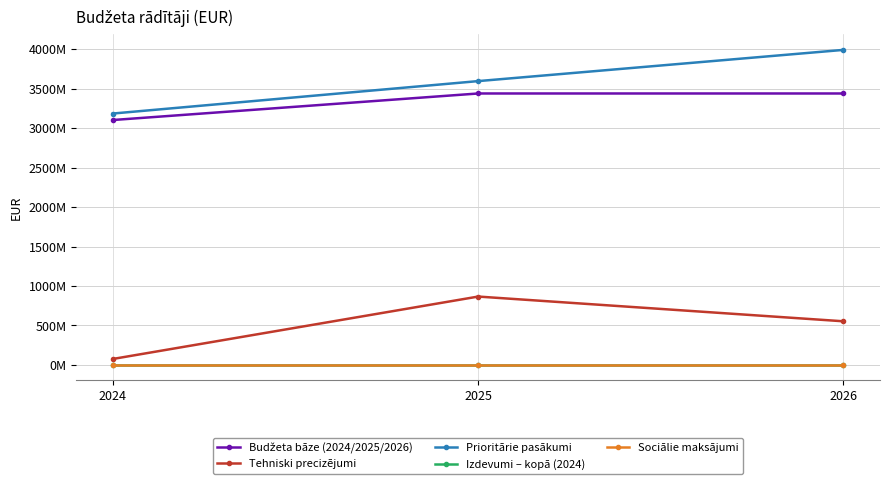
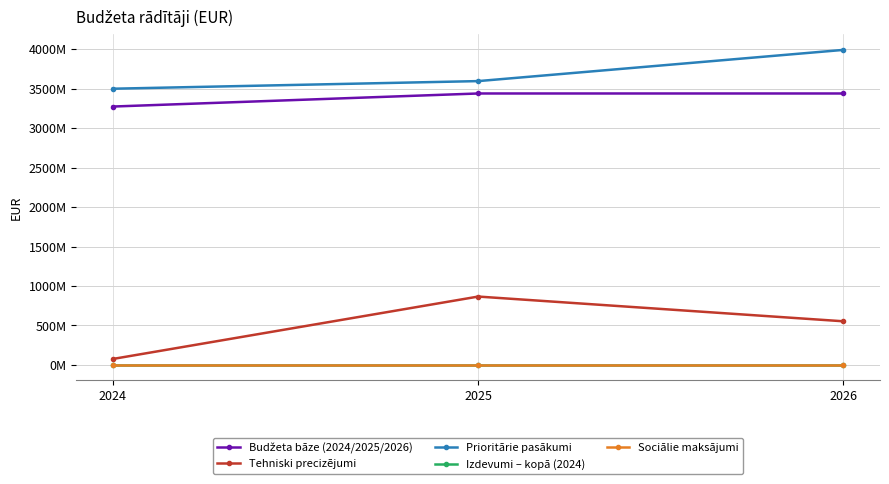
Budžeta bāze (2024/2025/2026), 2024: 3100000000 -> 3300000000
Prioritārie pasākumi, 2024: 3200000000 -> 3500000000
